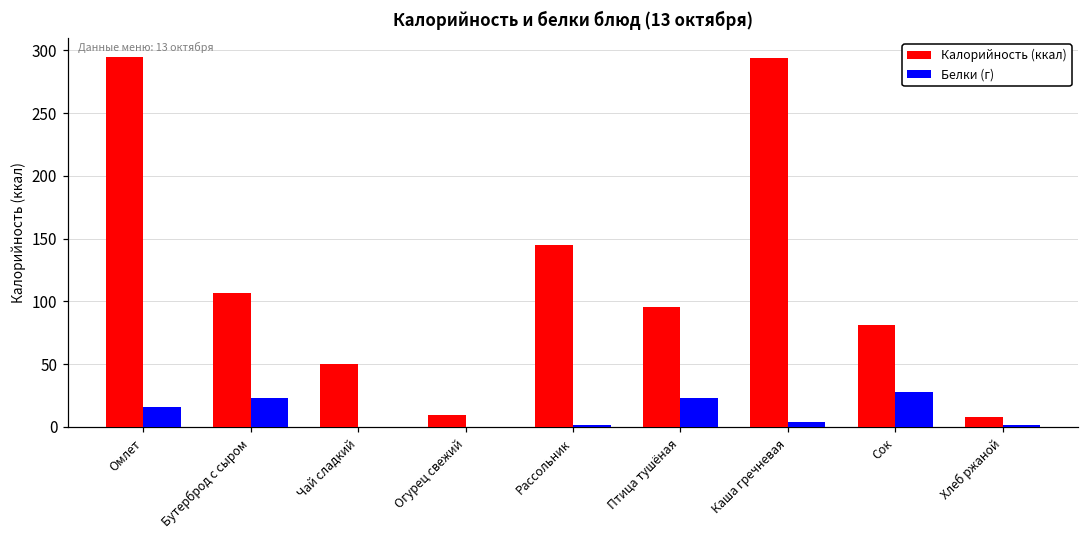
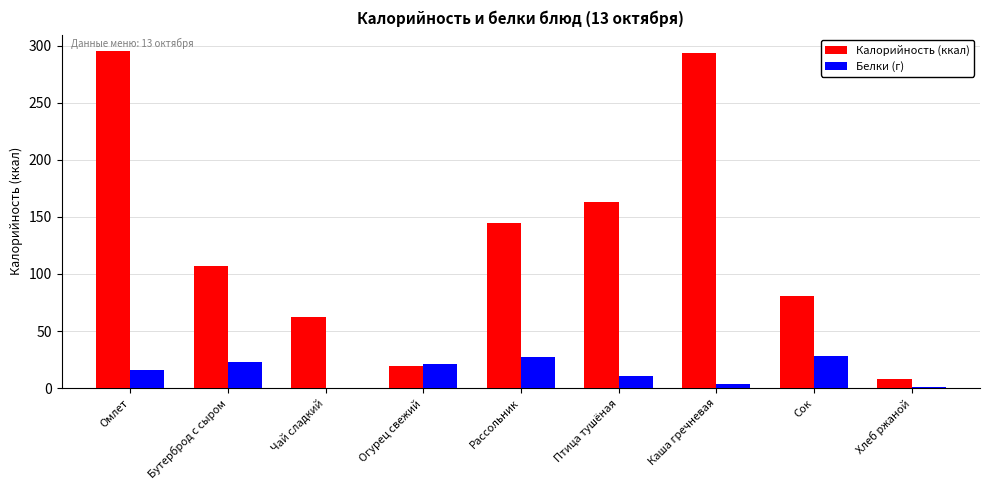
Калорийность (ккал), Чай сладкий: 50 -> 62
Калорийность (ккал), Огурец свежий: 10 -> 20
Белки (г), Огурец свежий: 0 -> 21
Белки (г), Рассольник: 2 -> 27
Калорийность (ккал), Птица тушёная: 96 -> 163
Белки (г), Птица тушёная: 23 -> 10
